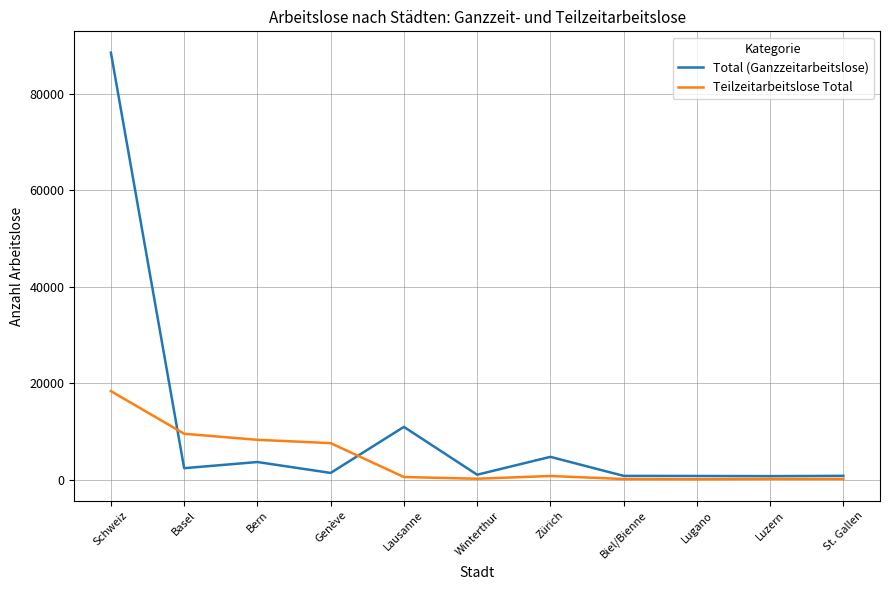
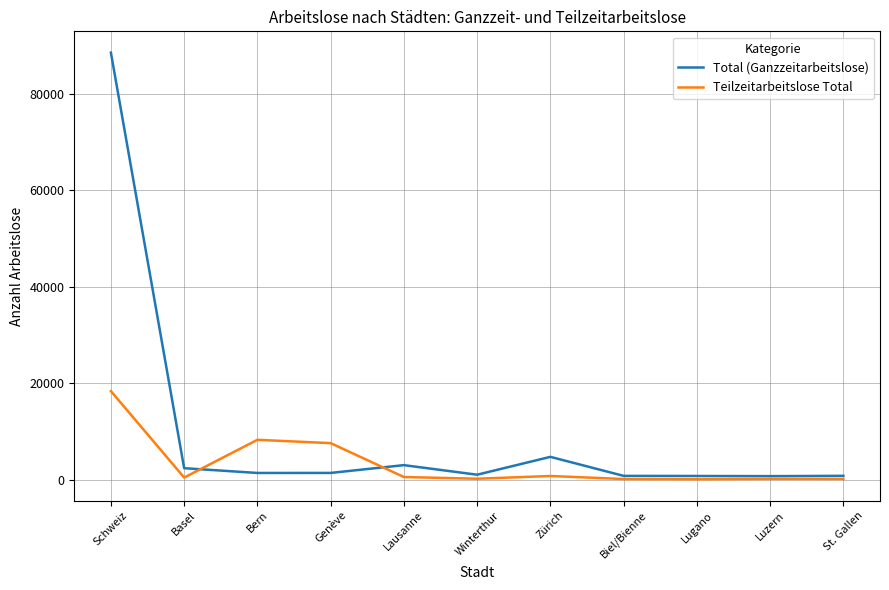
Teilzeitarbeitslose Total, Basel: 10000 -> 0
Total (Ganzzeitarbeitslose), Bern: 4000 -> 1000
Total (Ganzzeitarbeitslose), Lausanne: 11000 -> 3000
